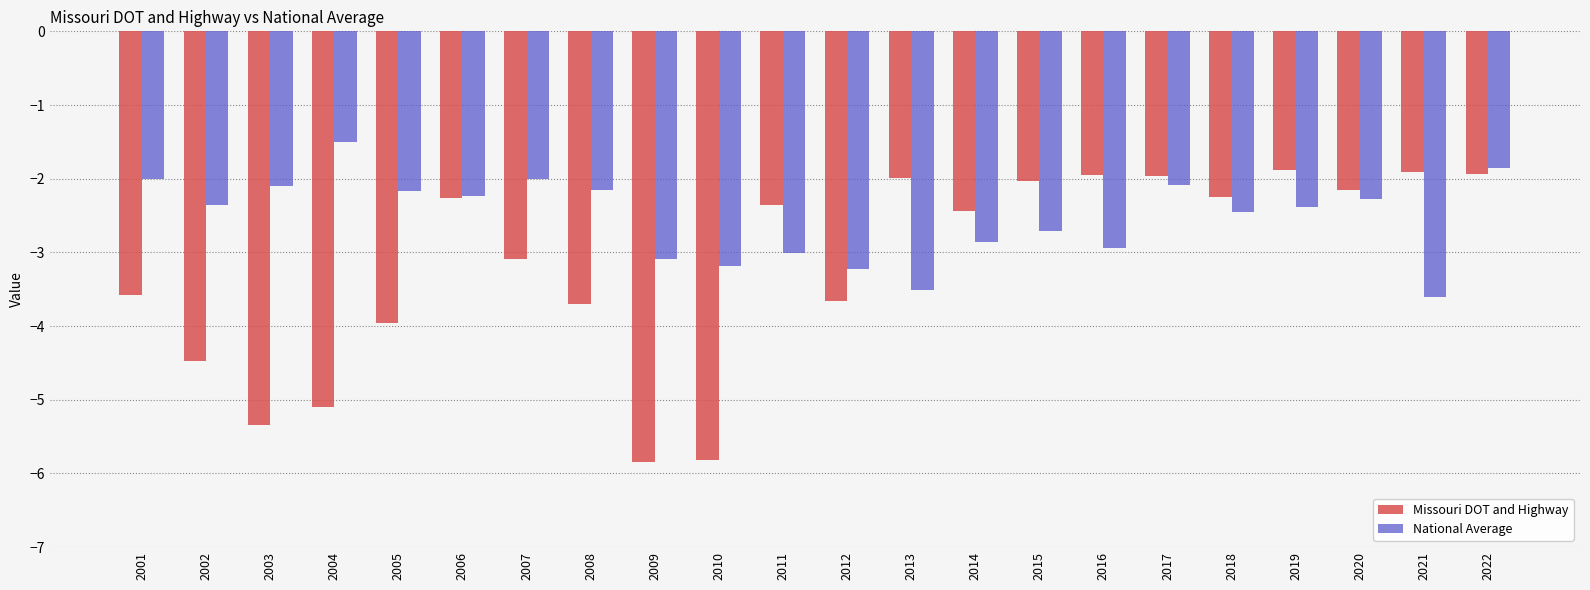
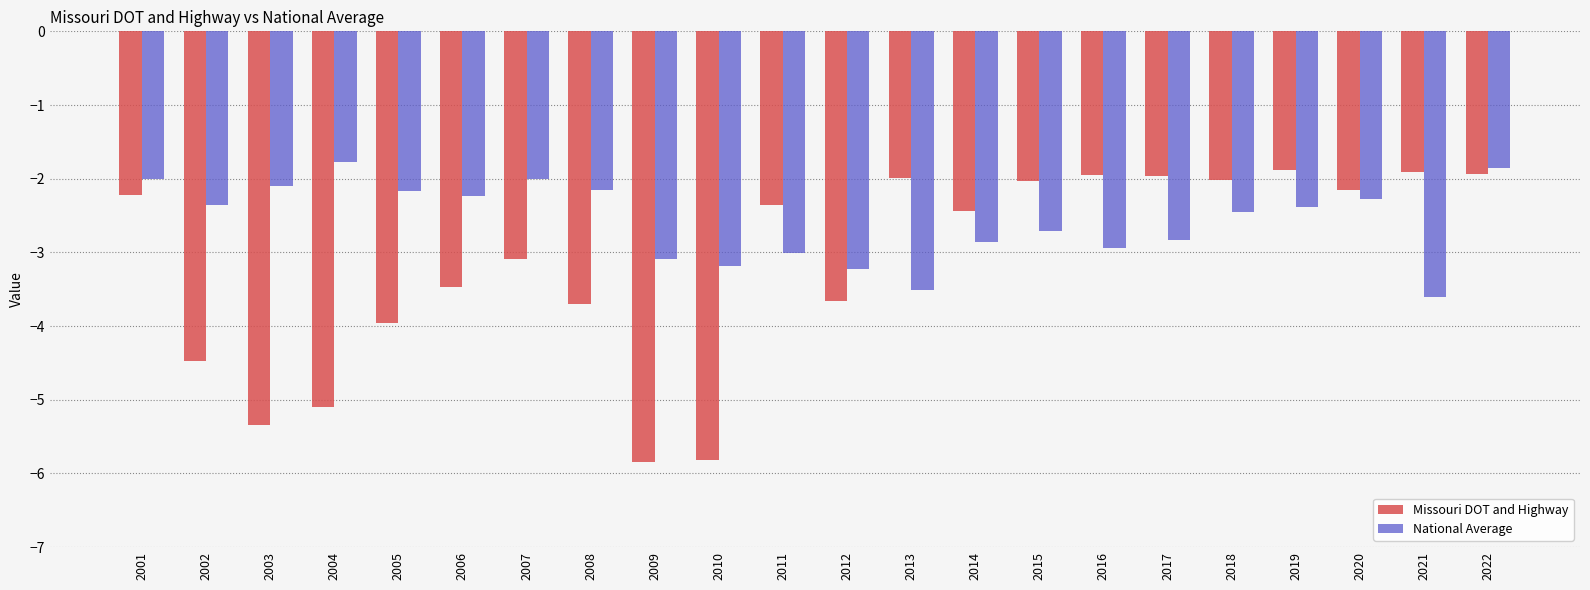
Missouri DOT and Highway, 2001: -3.6 -> -2.2
National Average, 2004: -1.5 -> -1.8
Missouri DOT and Highway, 2006: -2.3 -> -3.5
National Average, 2017: -2.1 -> -2.8
Missouri DOT and Highway, 2018: -2.2 -> -2.0
